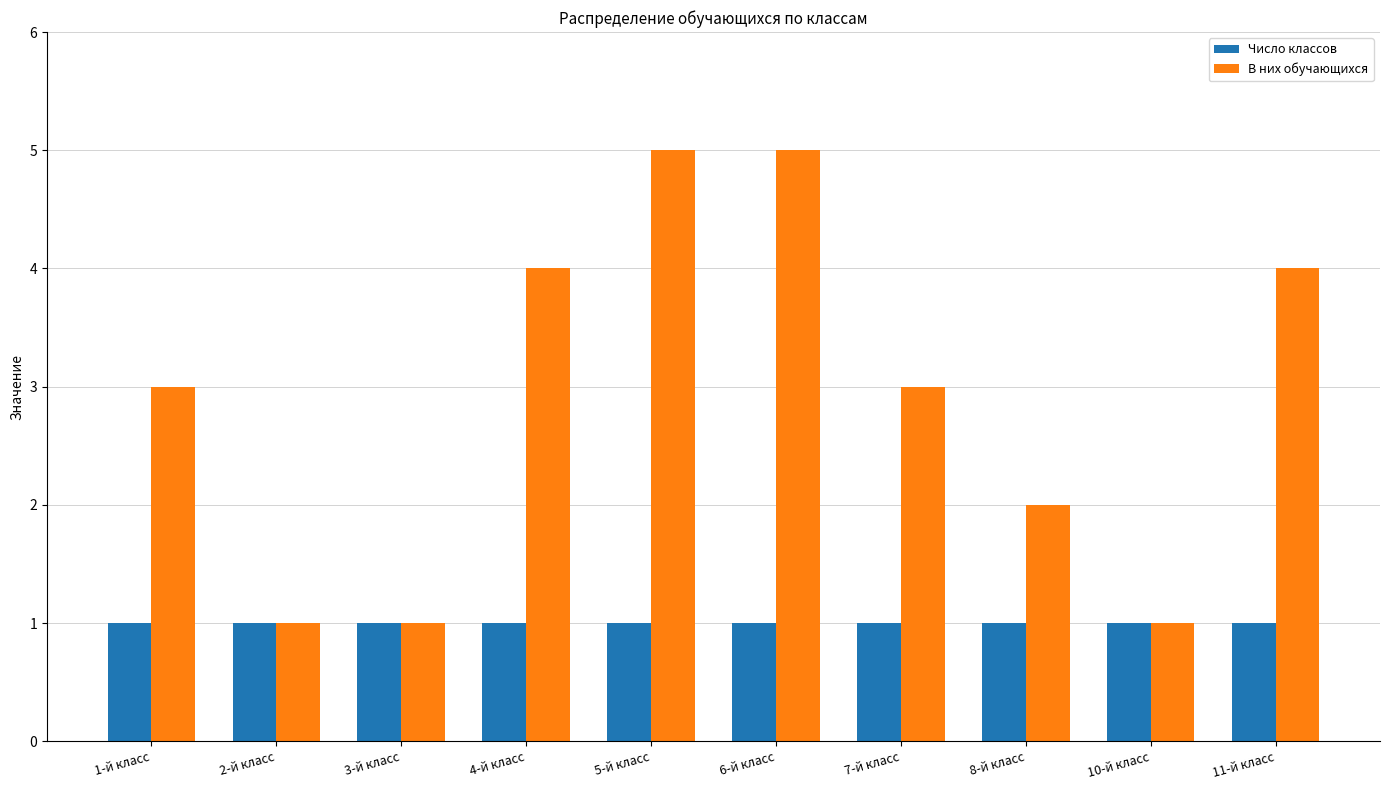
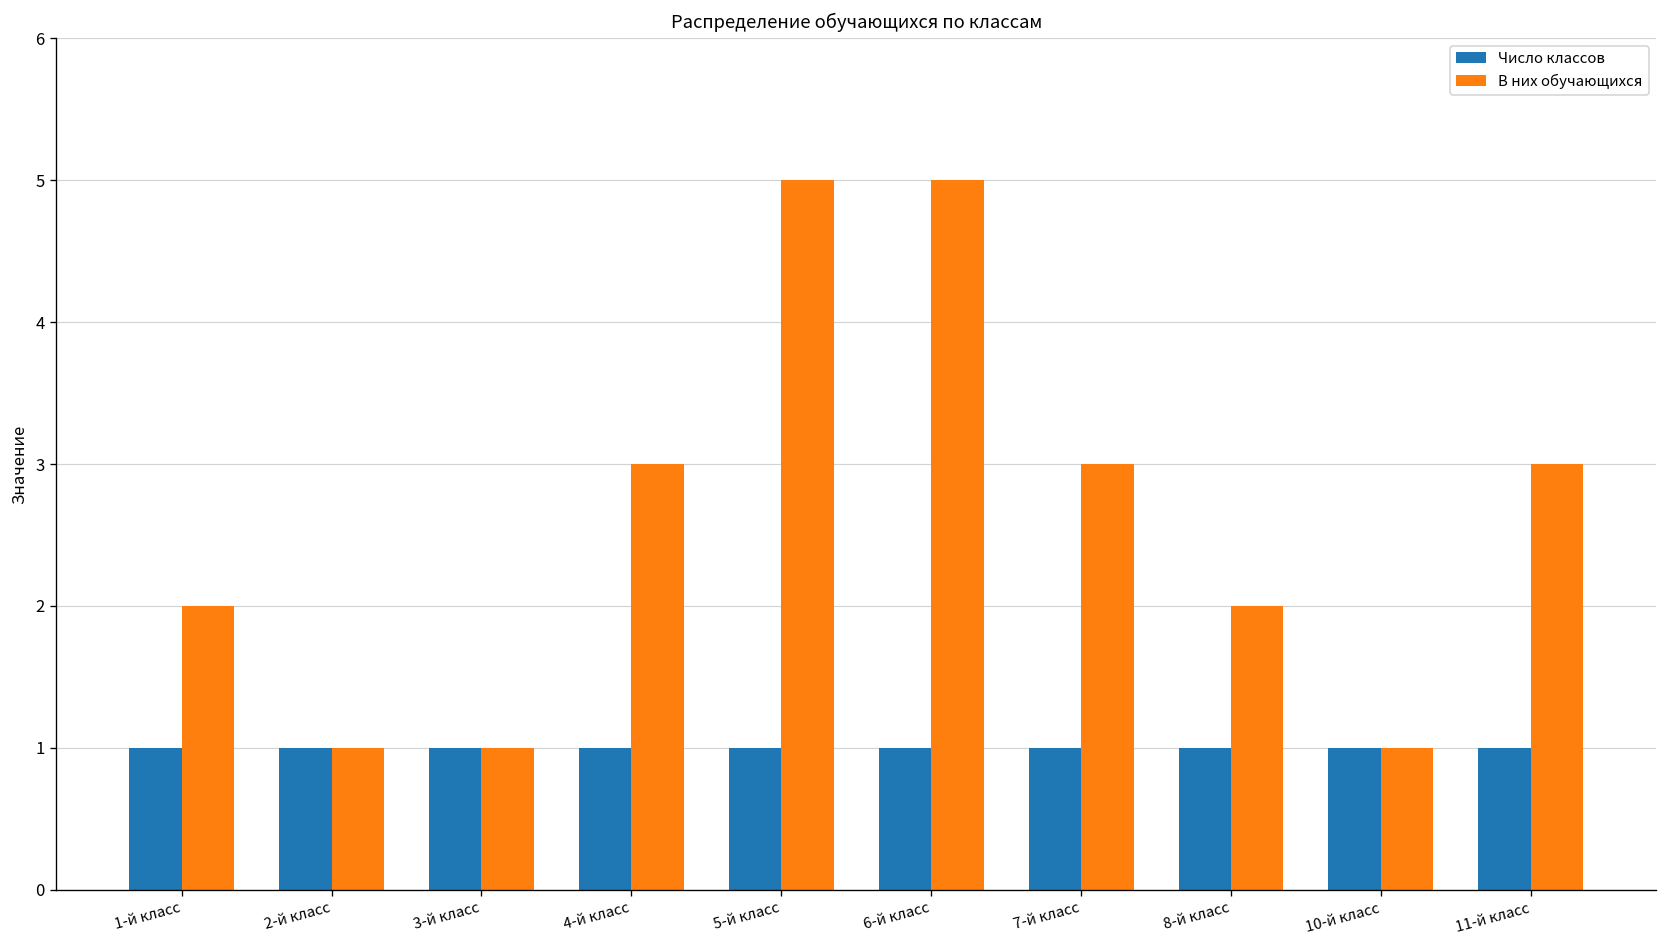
В них обучающихся, 1-й класс: 3 -> 2
В них обучающихся, 4-й класс: 4 -> 3
В них обучающихся, 11-й класс: 4 -> 3
